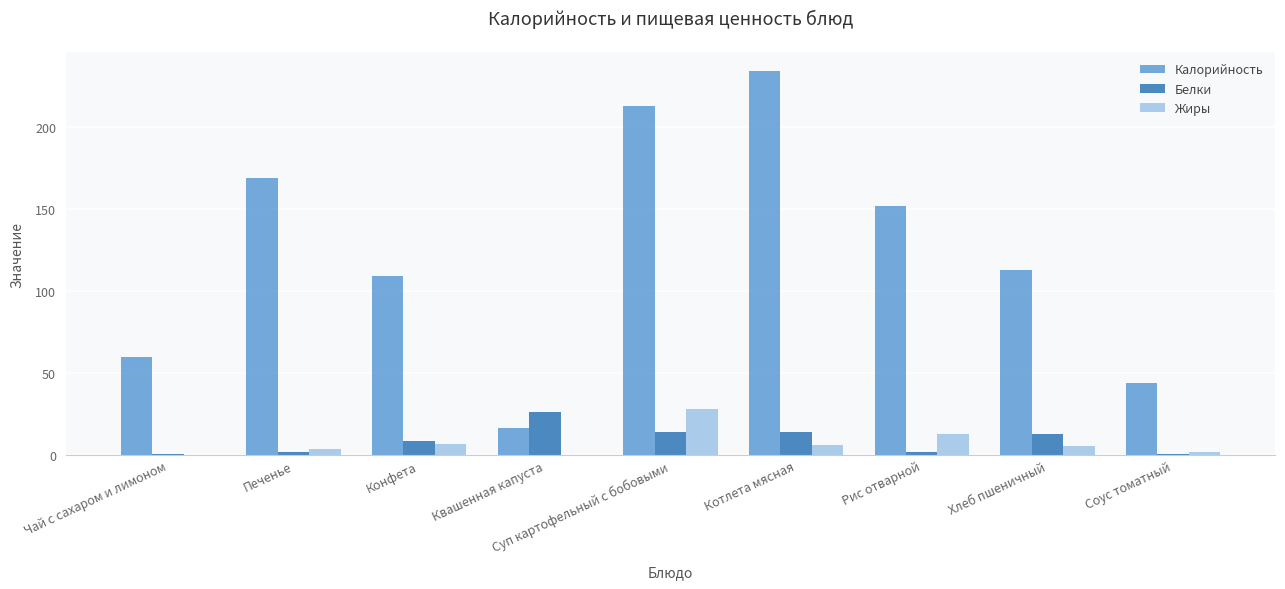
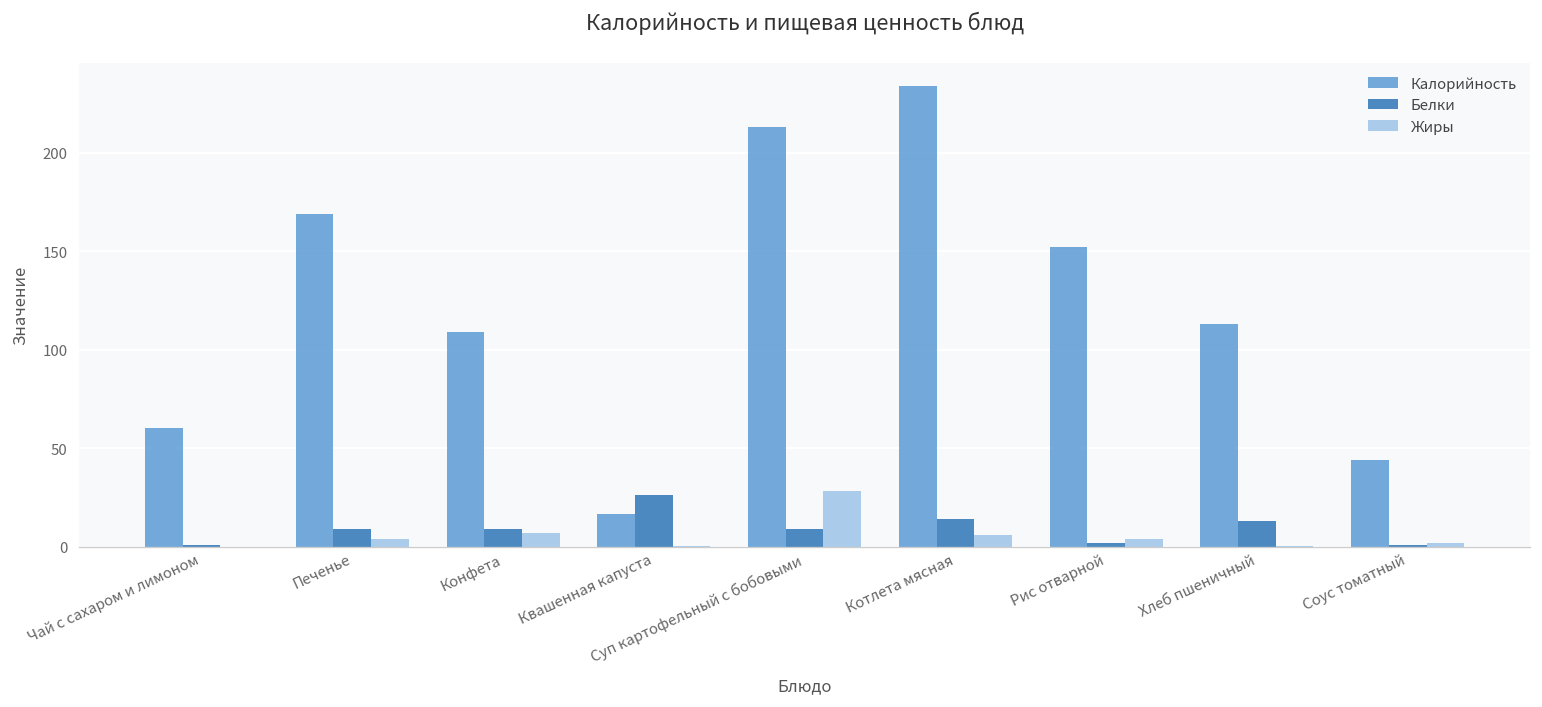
Белки, Печенье: 2 -> 9
Белки, Суп картофельный с бобовыми: 14 -> 9
Жиры, Рис отварной: 13 -> 4
Жиры, Хлеб пшеничный: 5 -> 0
